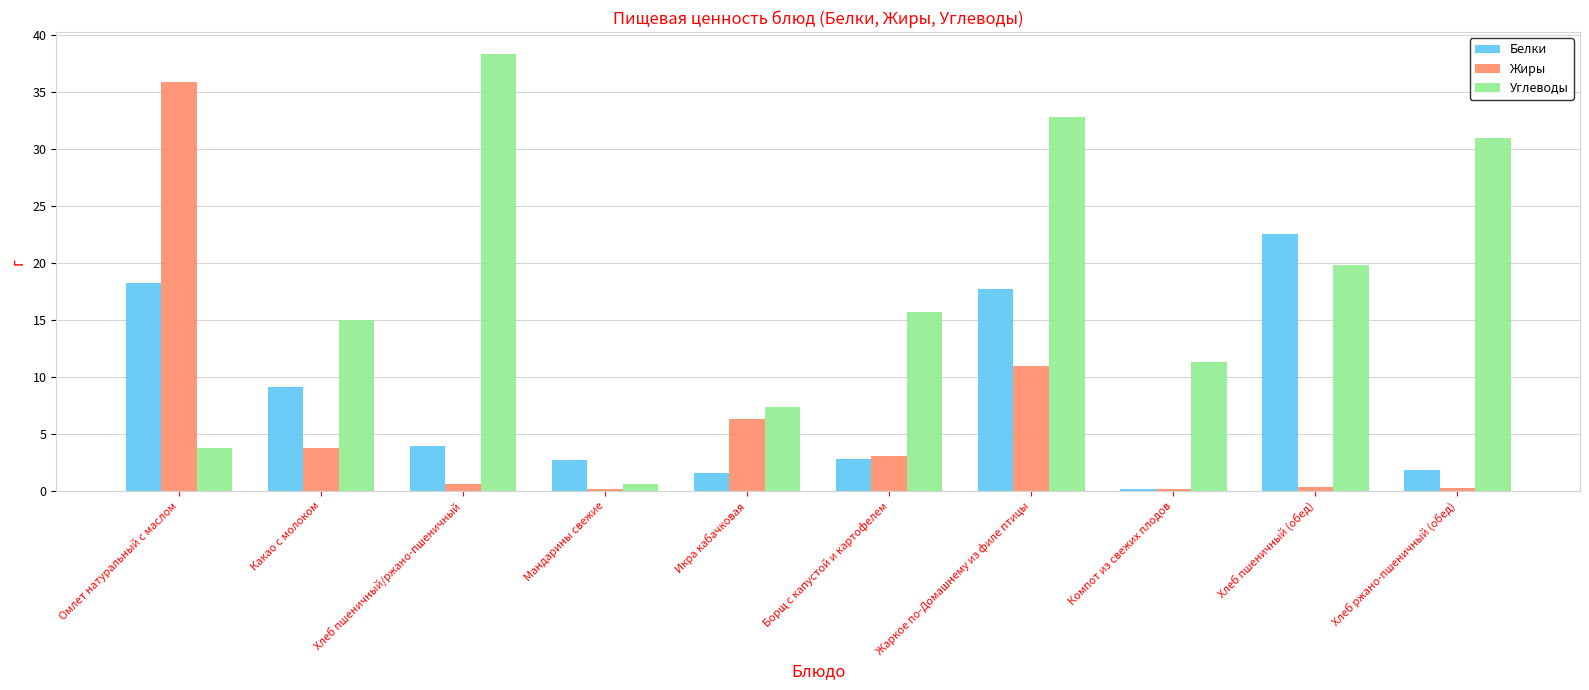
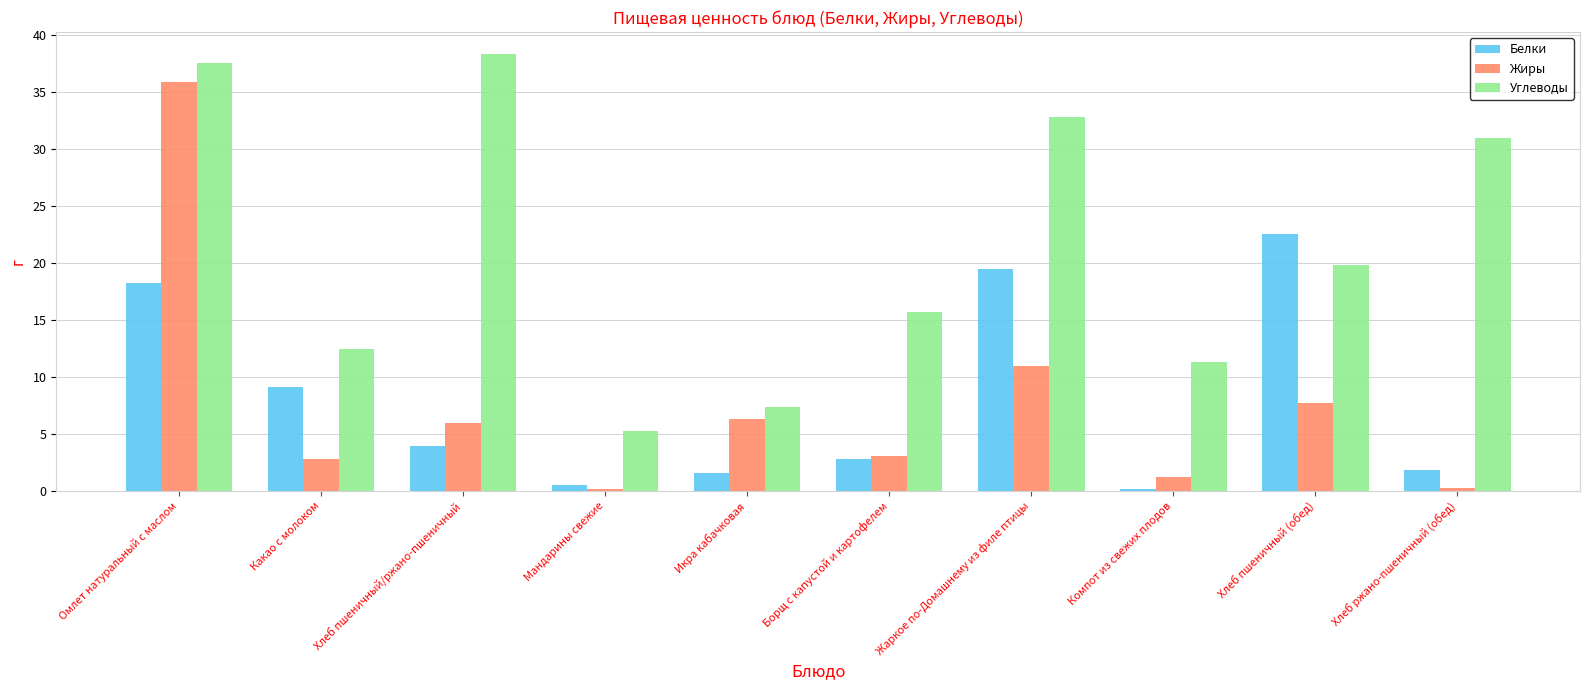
Углеводы, Омлет натуральный с маслом: 3.8 -> 37.5
Жиры, Какао с молоком: 3.8 -> 2.8
Углеводы, Какао с молоком: 15.0 -> 12.4
Жиры, Хлеб пшеничный/ржано-пшеничный: 0.6 -> 6.0
Белки, Мандарины свежие: 2.7 -> 0.6
Углеводы, Мандарины свежие: 0.6 -> 5.3
Белки, Жаркое по-Домашнему из филе птицы: 17.7 -> 19.4
Жиры, Компот из свежих плодов: 0.2 -> 1.3
Жиры, Хлеб пшеничный (обед): 0.4 -> 7.7
